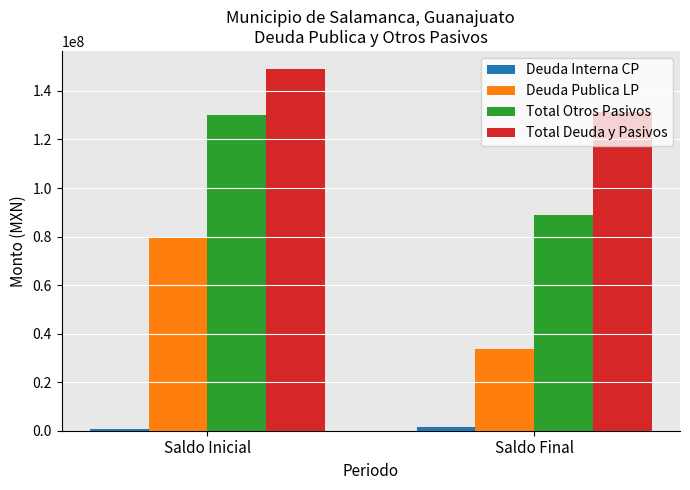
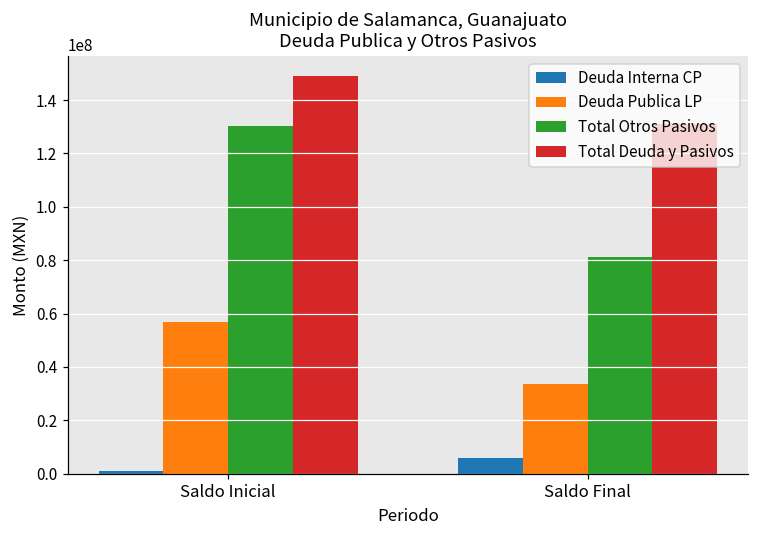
Deuda Publica LP, Saldo Inicial: 79000000 -> 57000000
Deuda Interna CP, Saldo Final: 1000000 -> 6000000
Total Otros Pasivos, Saldo Final: 89000000 -> 81000000
